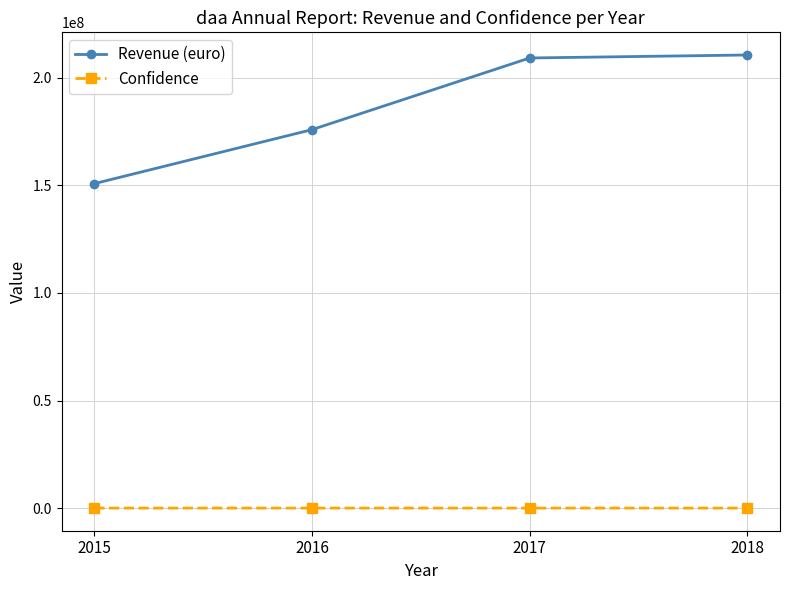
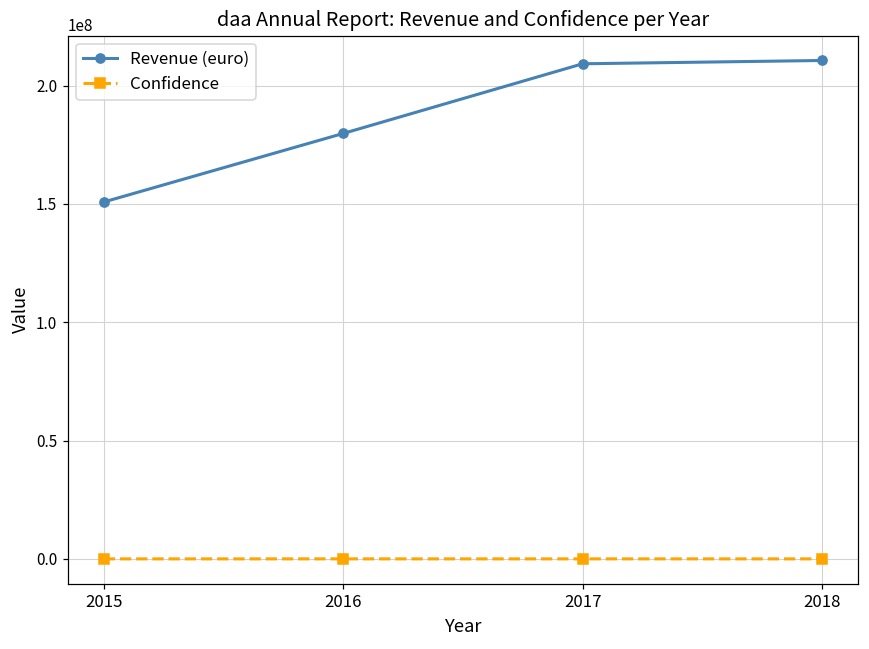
Revenue (euro), 2016: 176000000 -> 180000000
